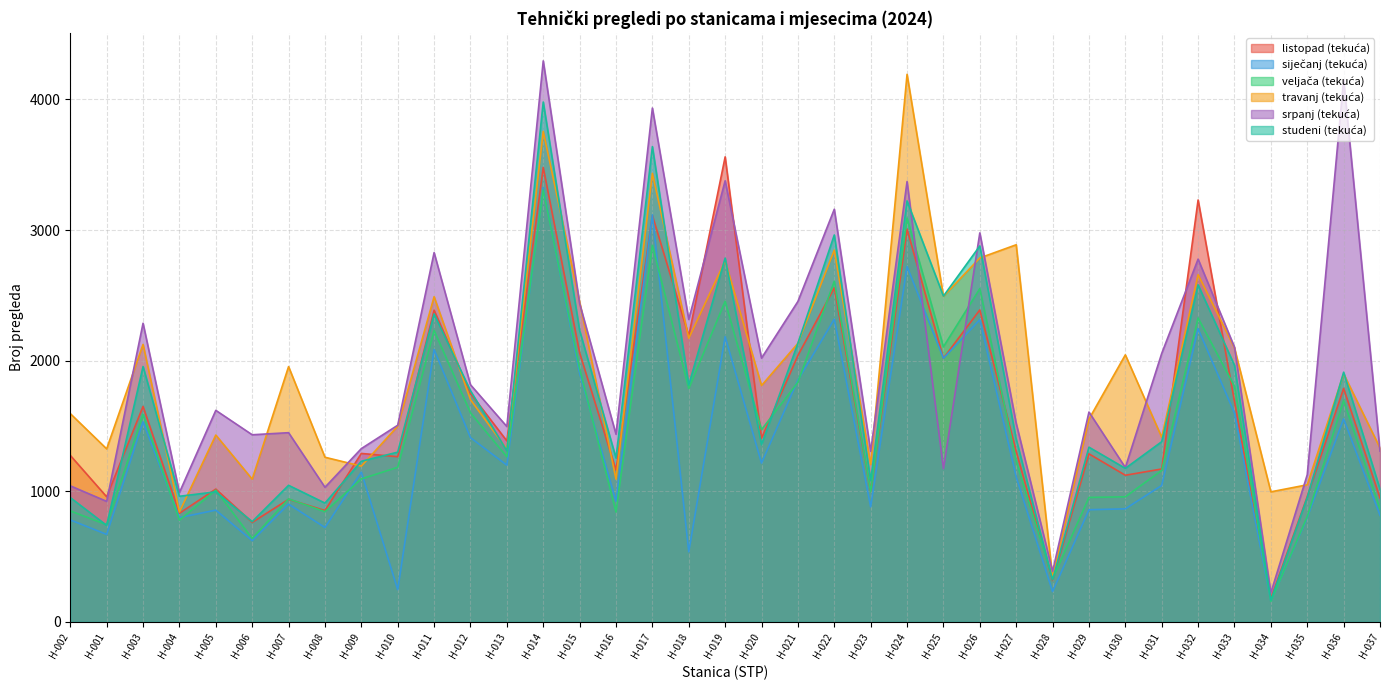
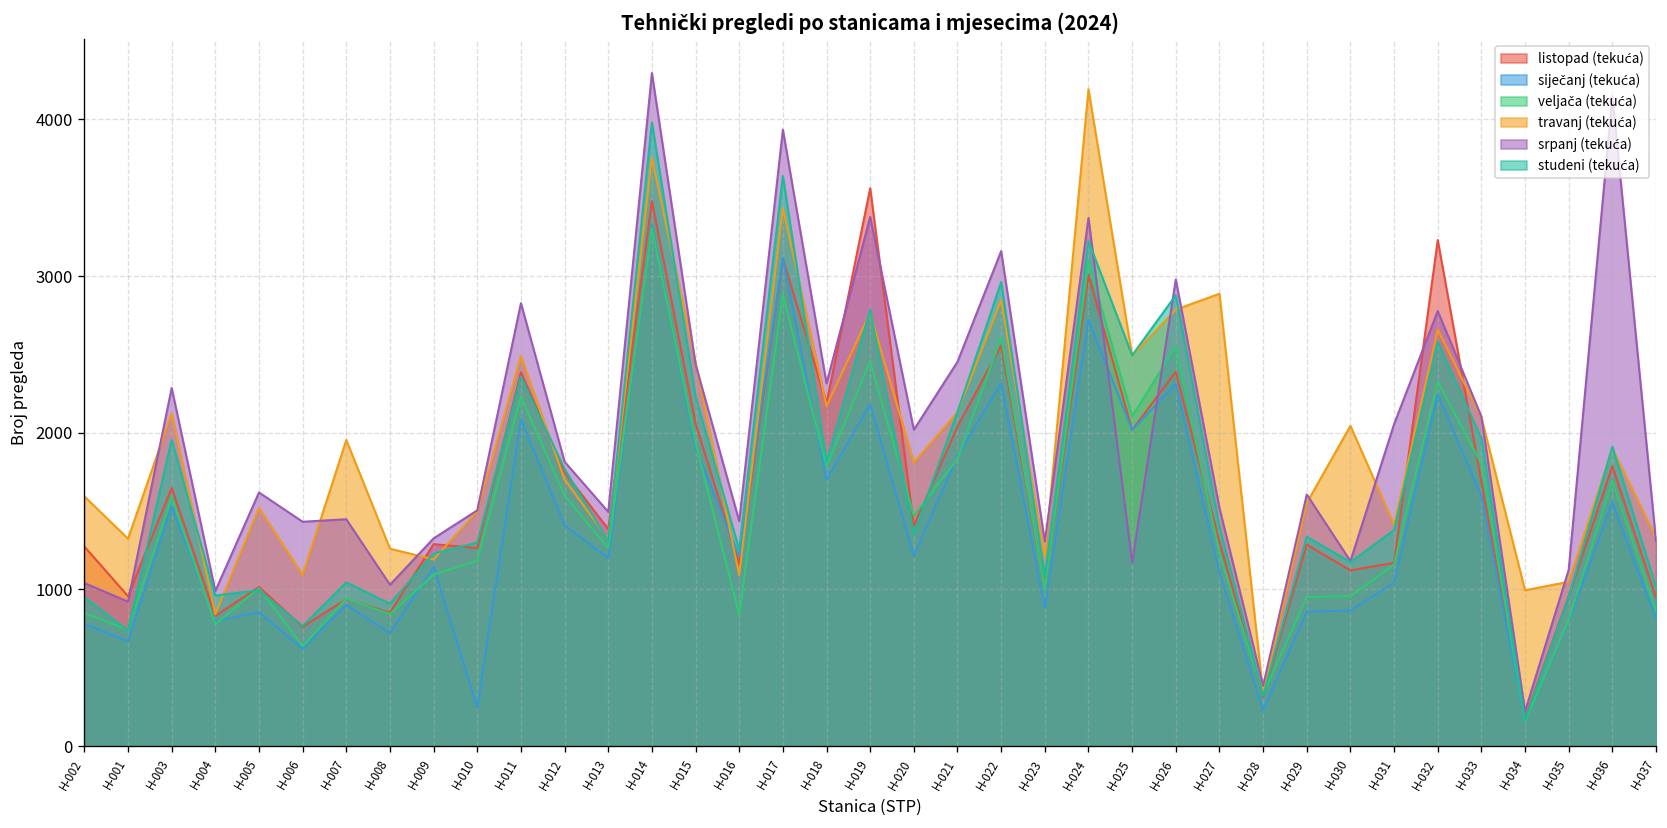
travanj (tekuća), H-005: 1430 -> 1520
siječanj (tekuća), H-016: 920 -> 1210
siječanj (tekuća), H-018: 540 -> 1700
